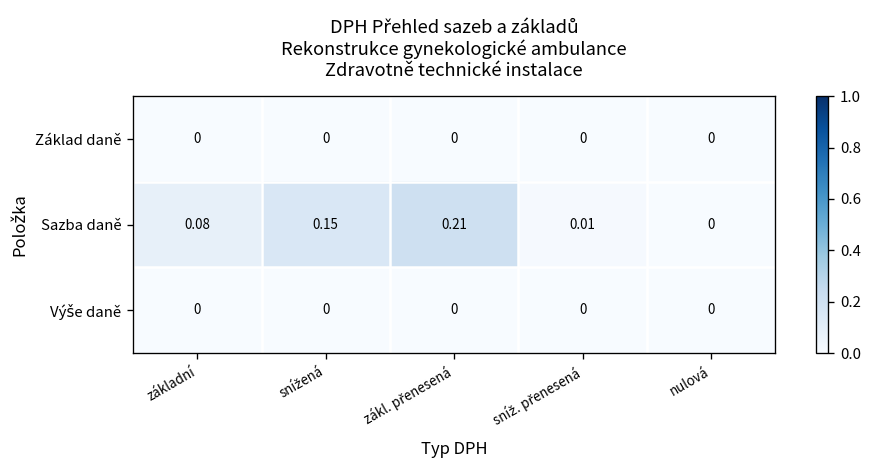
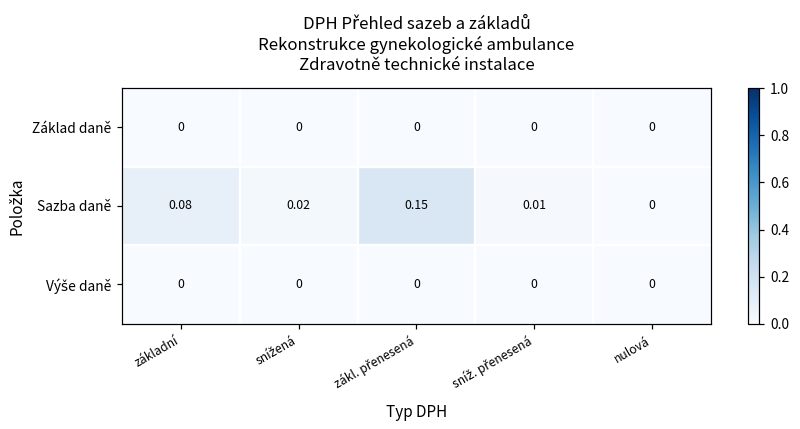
Sazba daně, snížená: 0.15 -> 0.02
Sazba daně, zákl. přenesená: 0.21 -> 0.15
